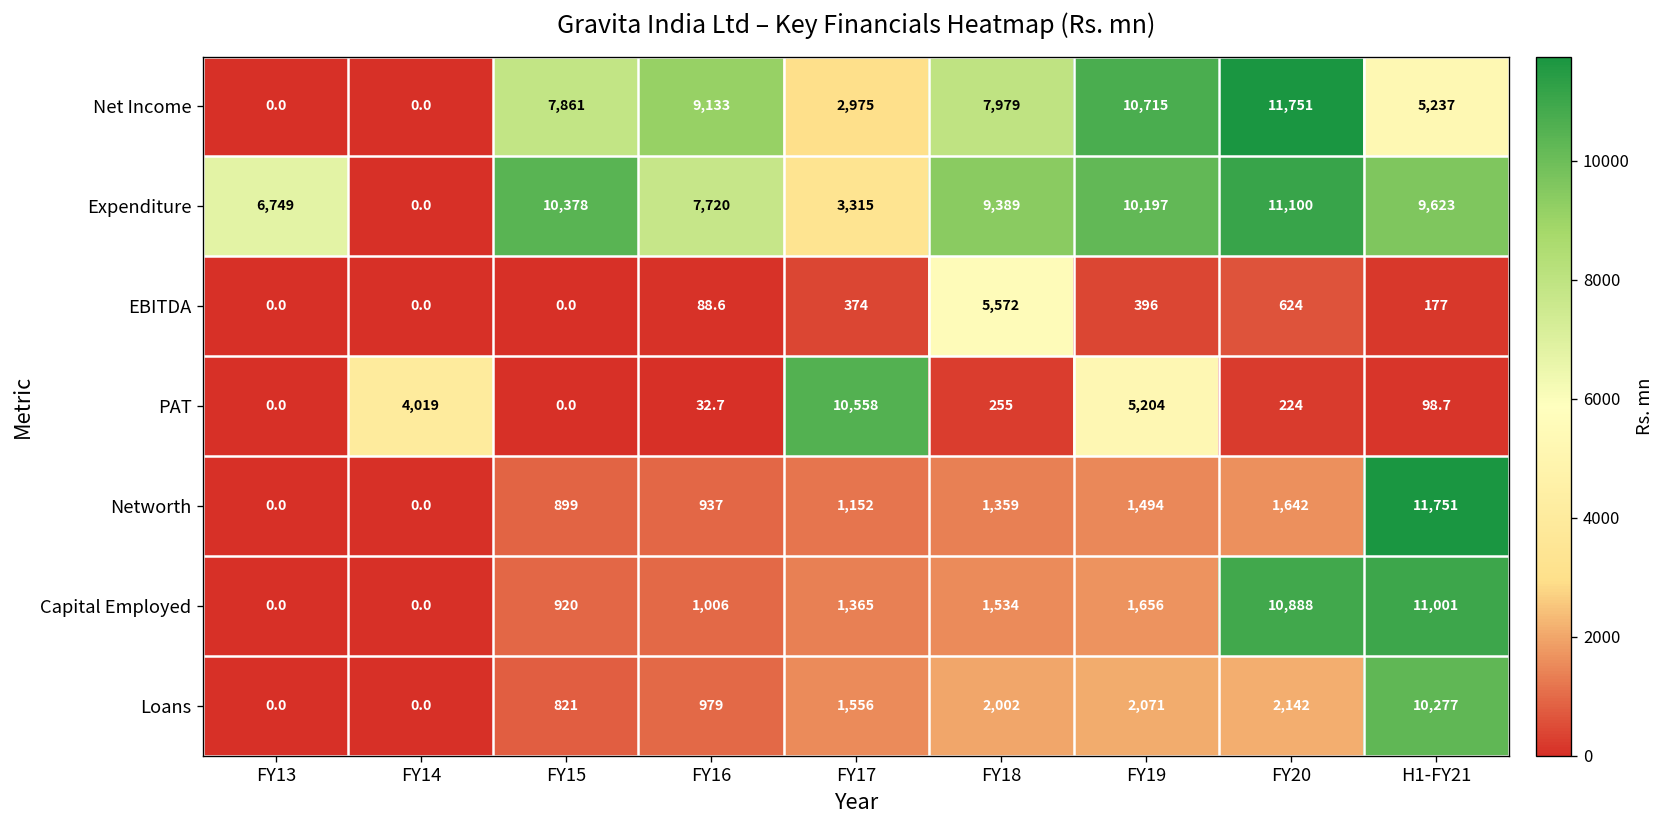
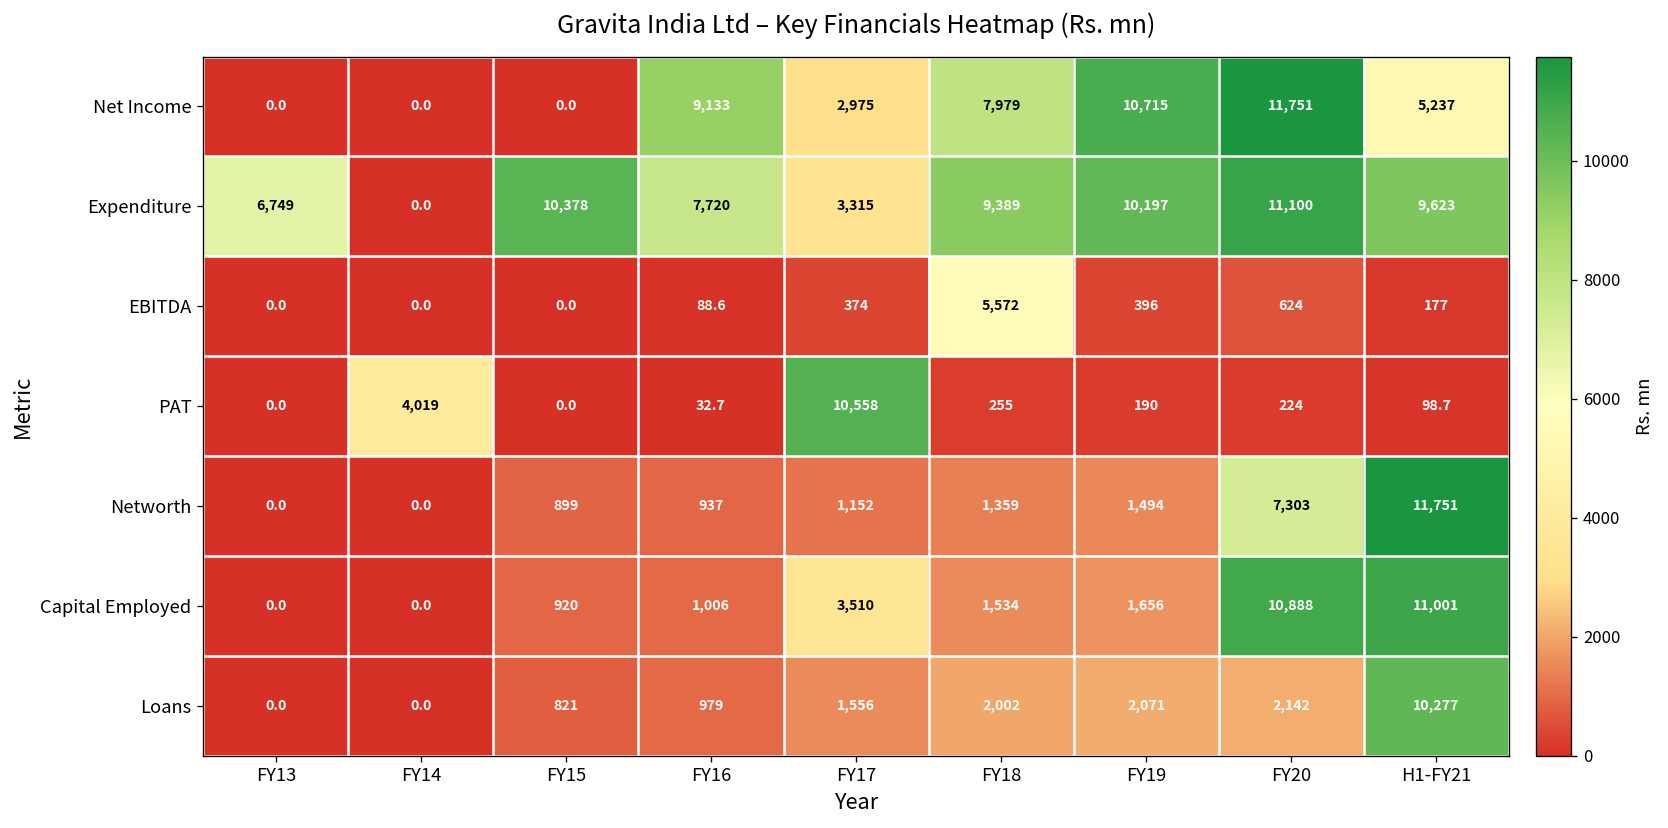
Net Income, FY15: 7,861 -> 0.0
PAT, FY19: 5,204 -> 190
Networth, FY20: 1,642 -> 7,303
Capital Employed, FY17: 1,365 -> 3,510
